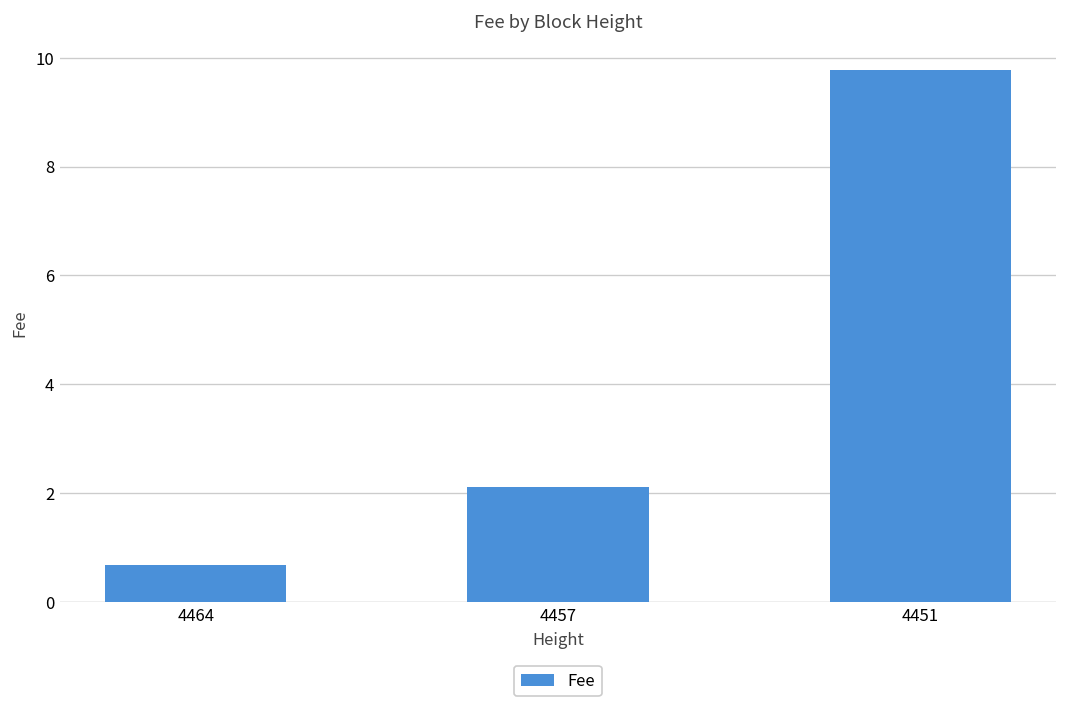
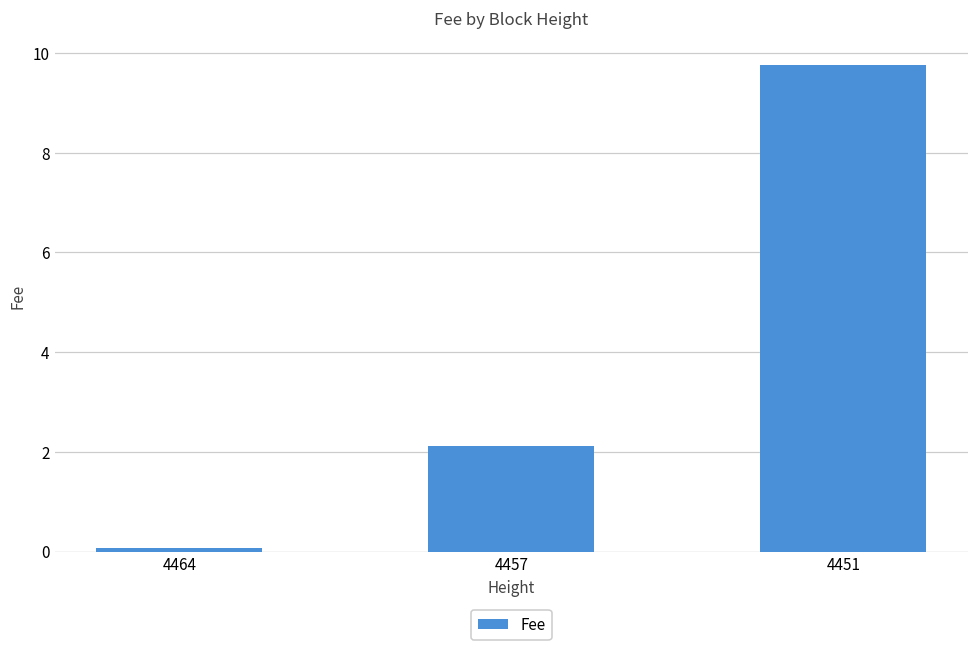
4464: 0.7 -> 0.1
